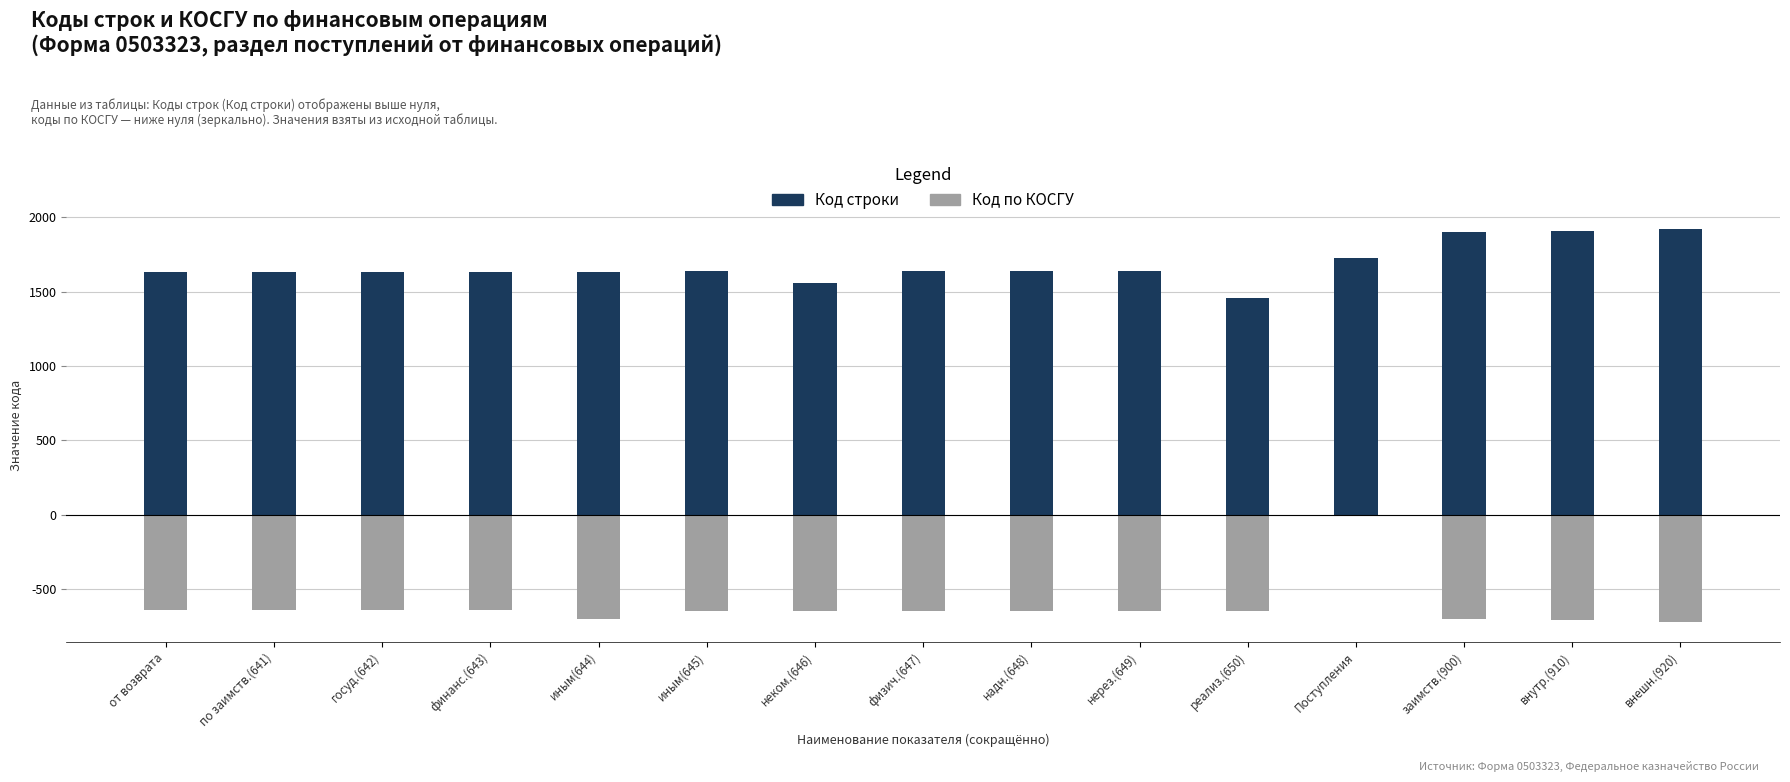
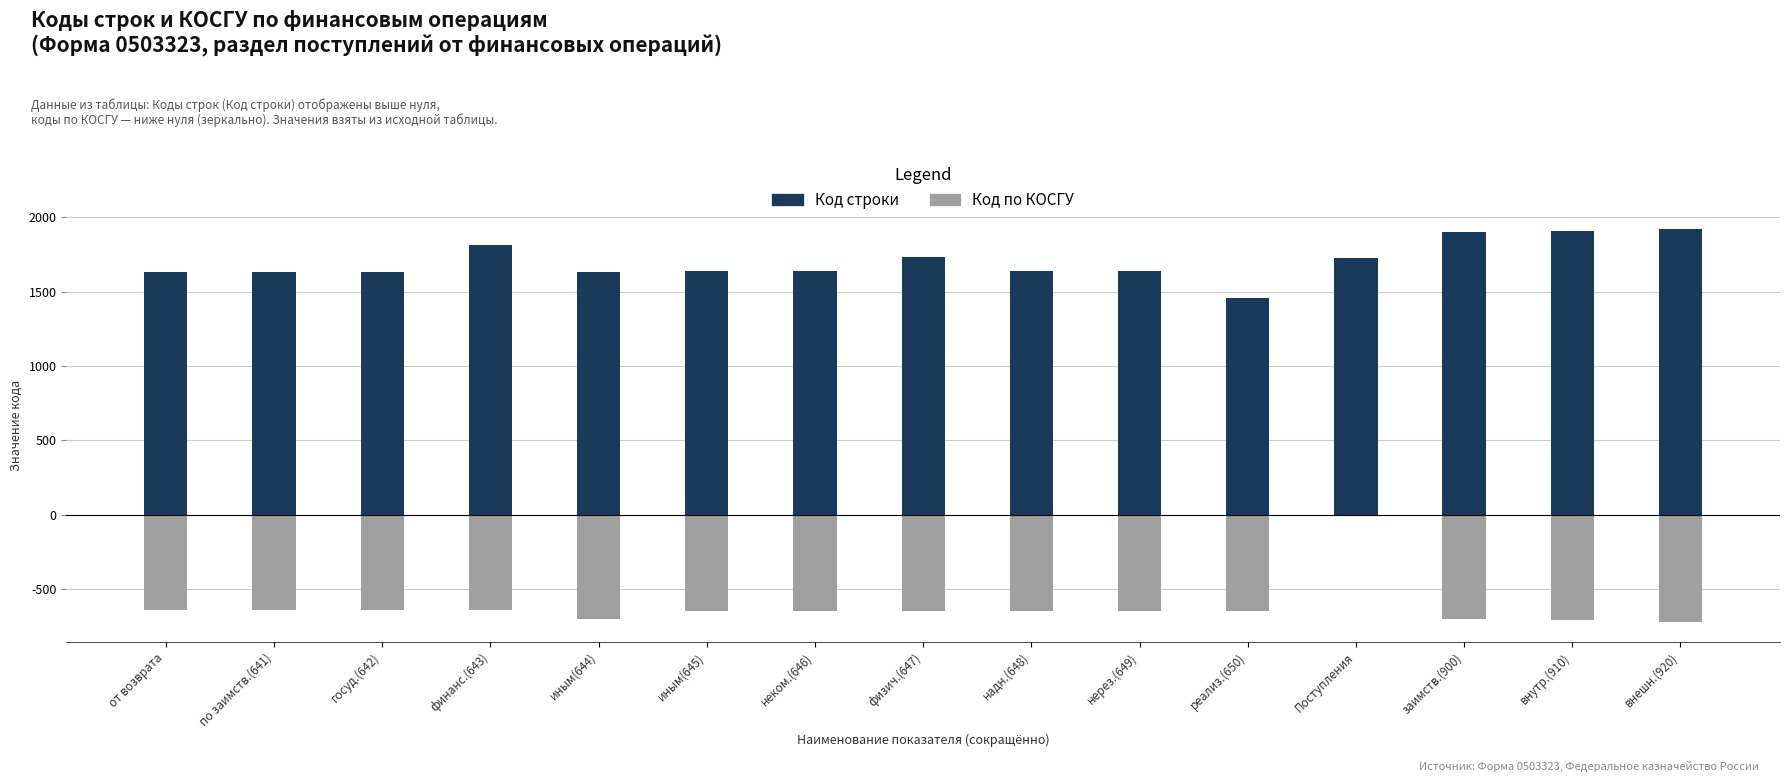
Код строки, финанс.(643): 1630 -> 1810
Код строки, неком.(646): 1560 -> 1640
Код строки, физич.(647): 1640 -> 1730
